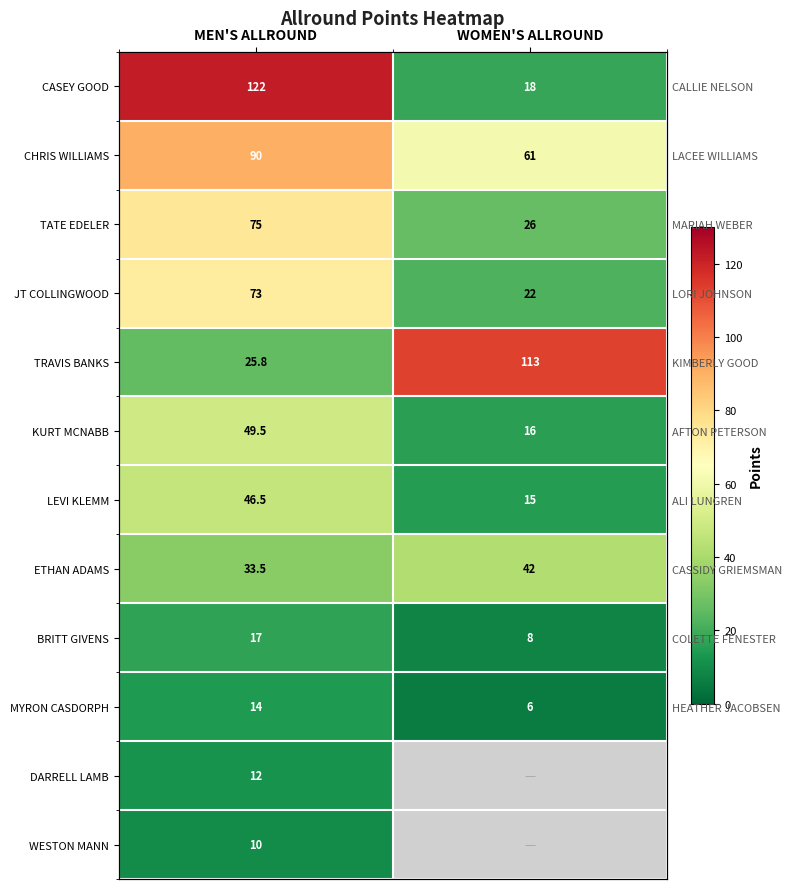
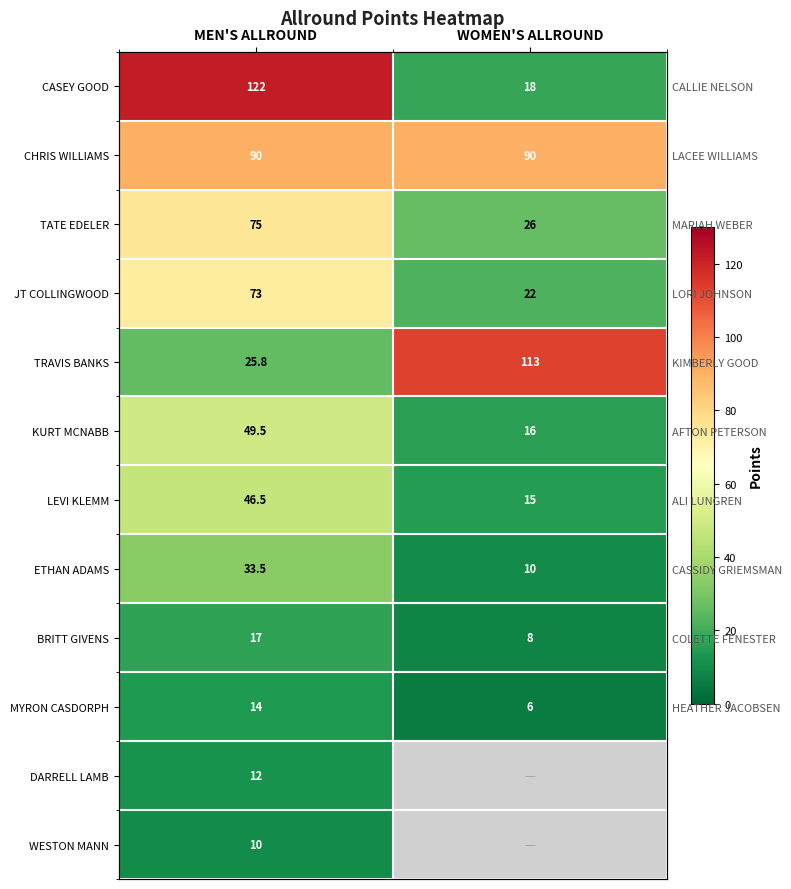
CHRIS WILLIAMS, WOMEN'S ALLROUND: 61 -> 90
ETHAN ADAMS, WOMEN'S ALLROUND: 42 -> 10
